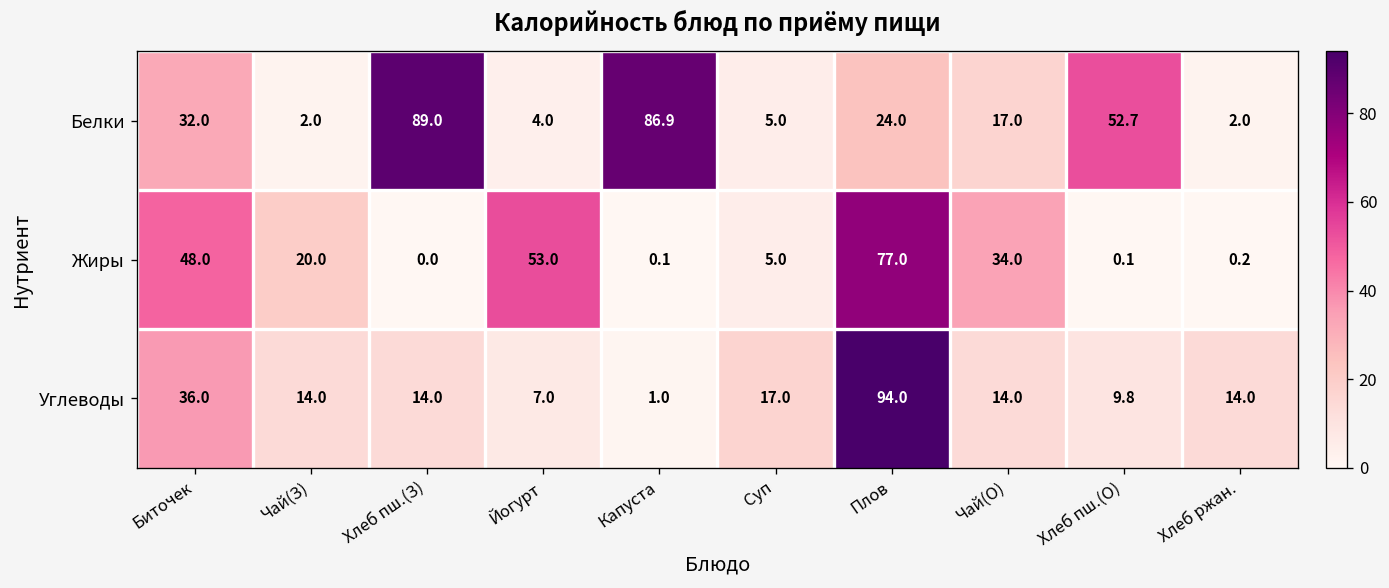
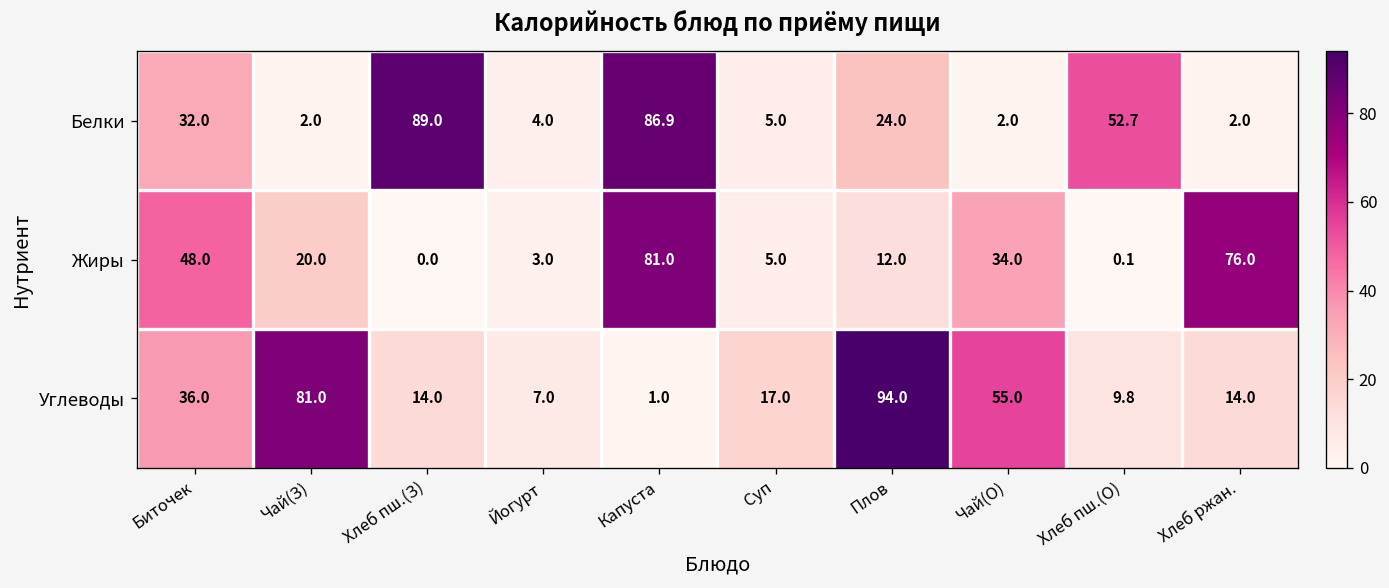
Белки, Чай(О): 17.0 -> 2.0
Жиры, Йогурт: 53.0 -> 3.0
Жиры, Капуста: 0.1 -> 81.0
Жиры, Плов: 77.0 -> 12.0
Жиры, Хлеб ржан.: 0.2 -> 76.0
Углеводы, Чай(З): 14.0 -> 81.0
Углеводы, Чай(О): 14.0 -> 55.0
